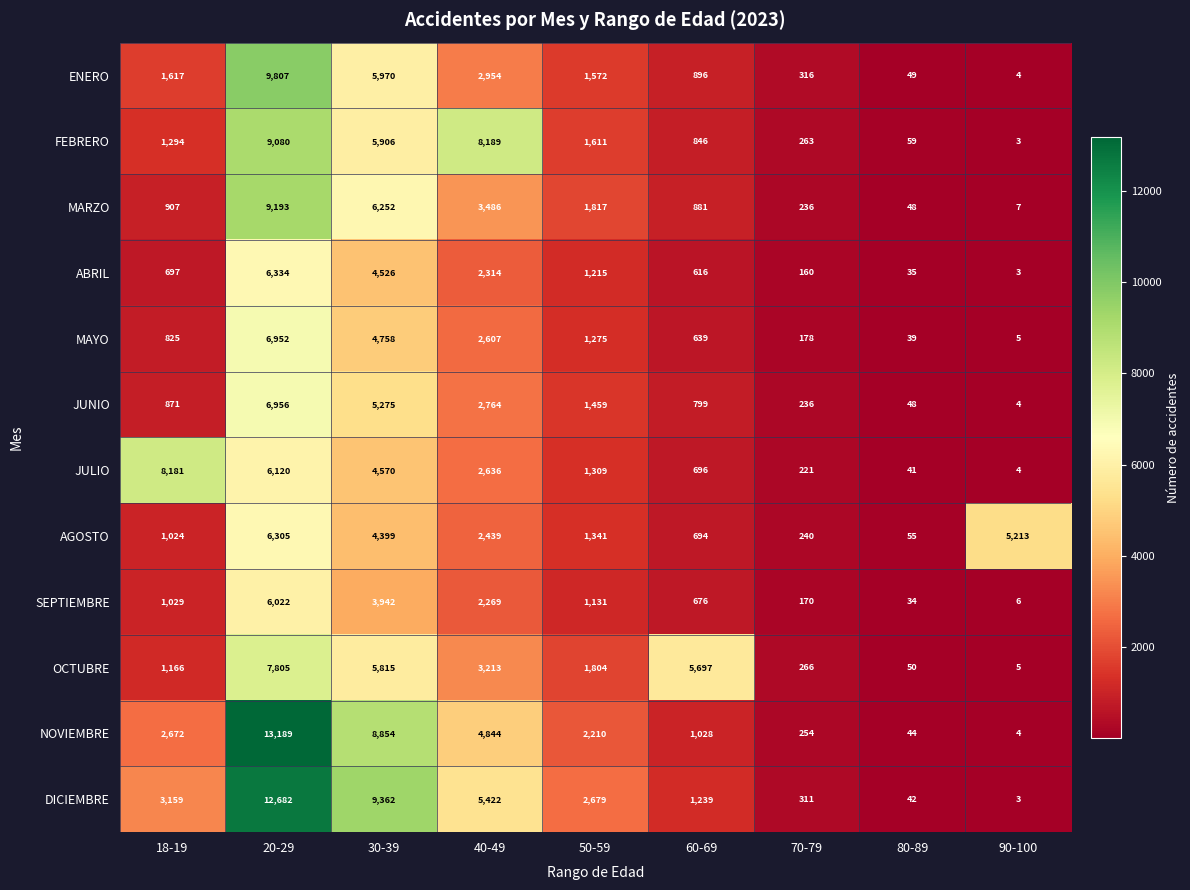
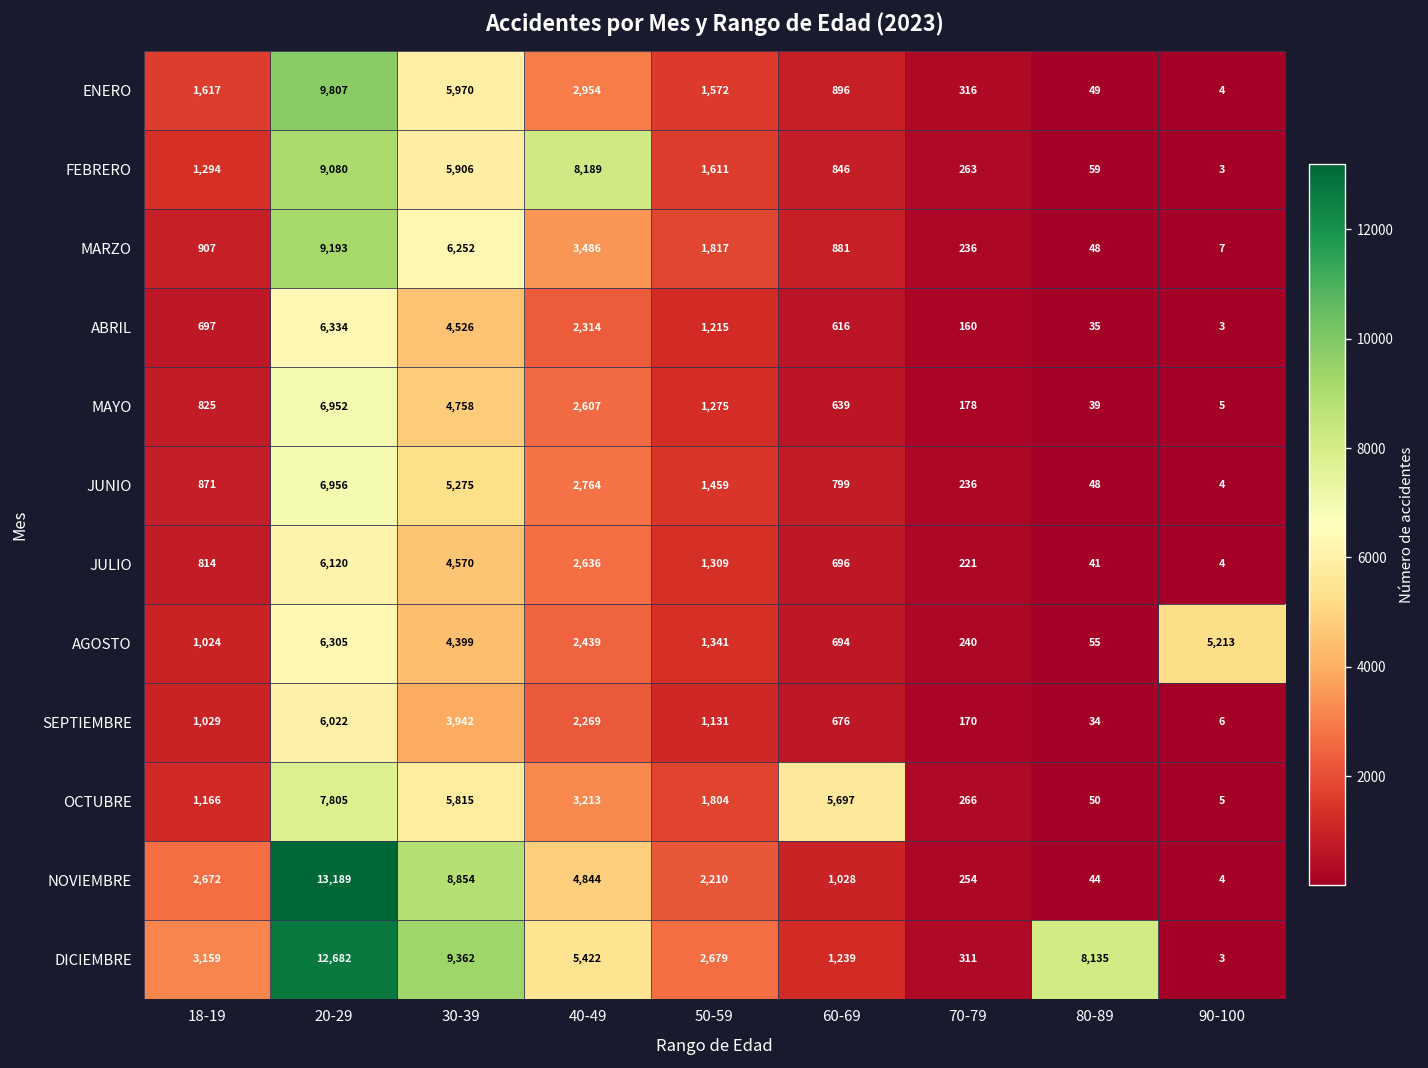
JULIO, 18-19: 8,181 -> 814
DICIEMBRE, 80-89: 42 -> 8,135
